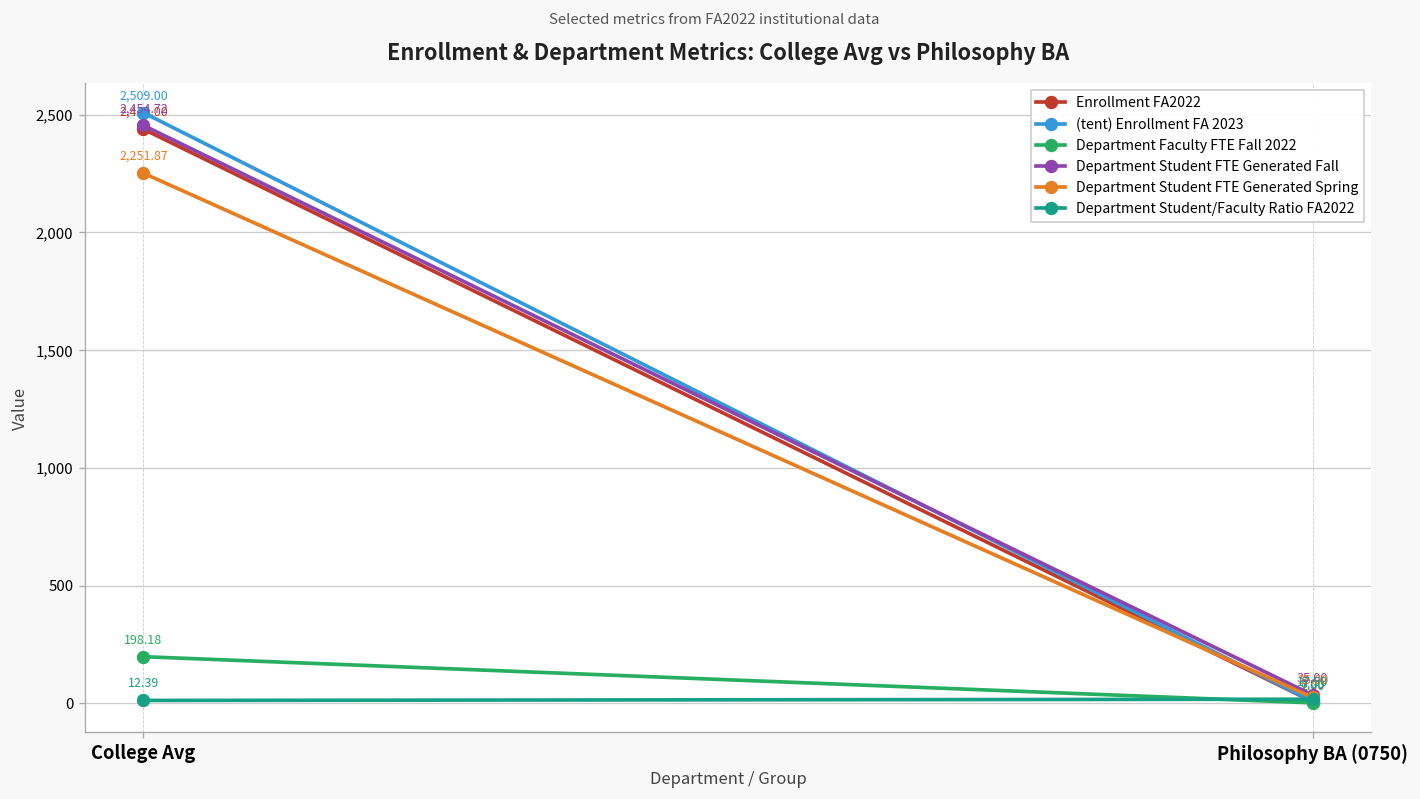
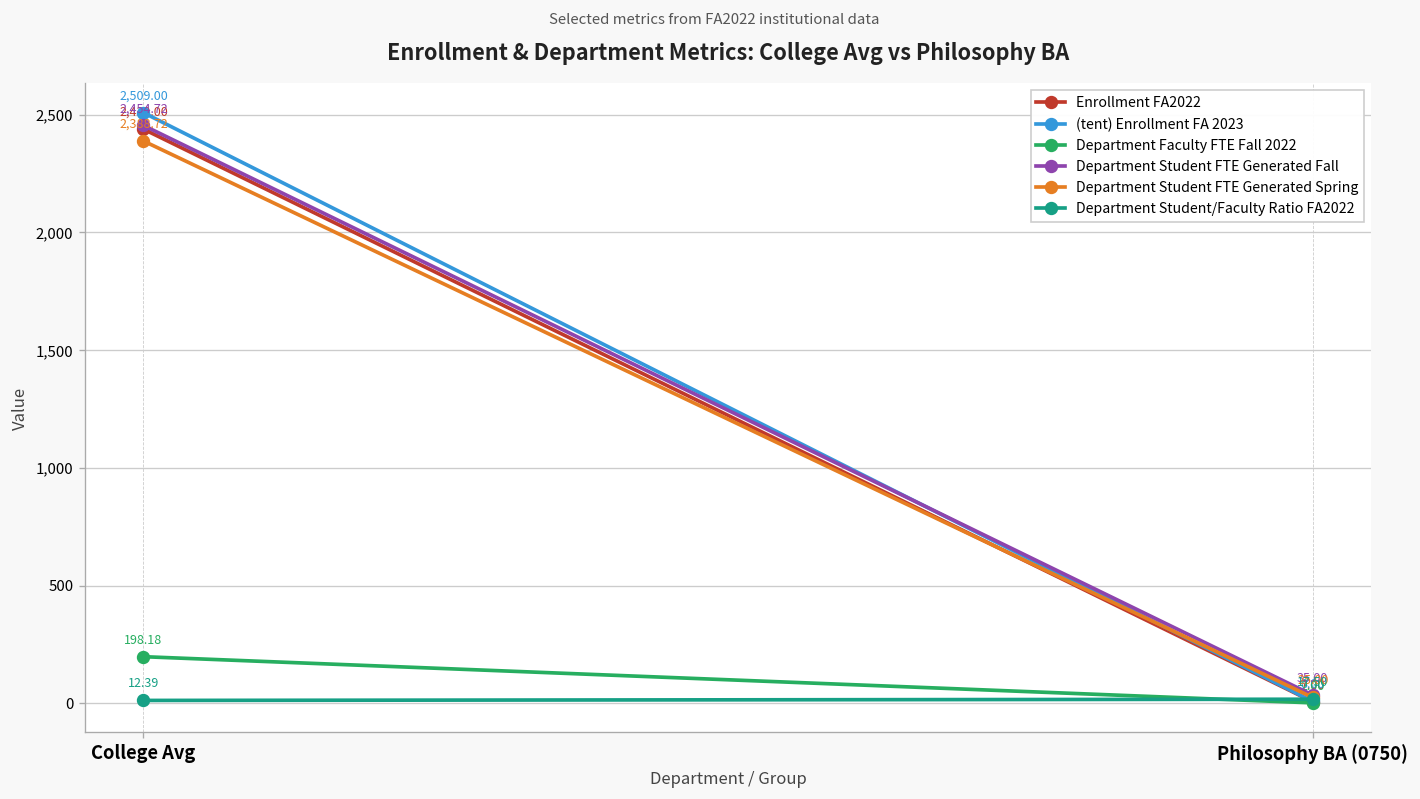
Department Student FTE Generated Spring, College Avg: 2,251.87 -> 2,388.72
